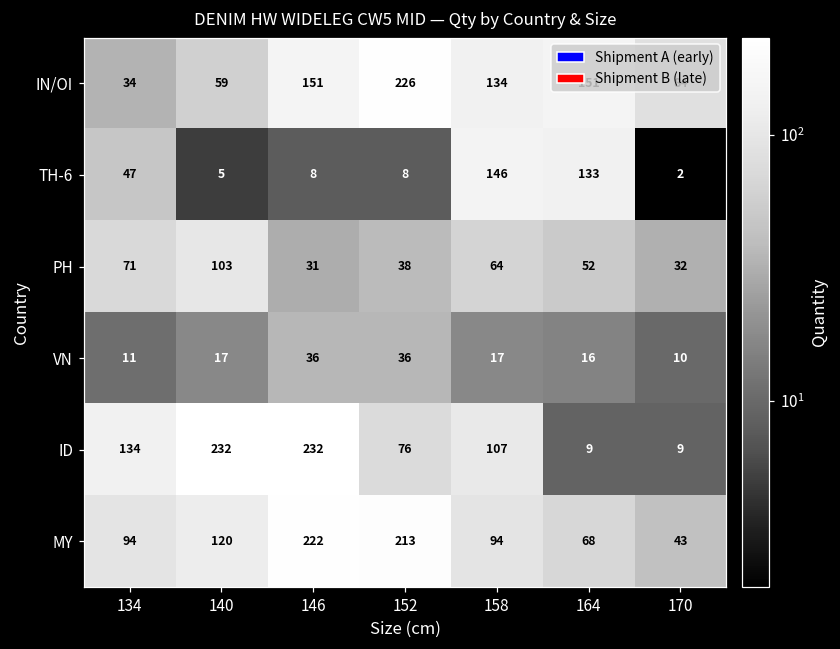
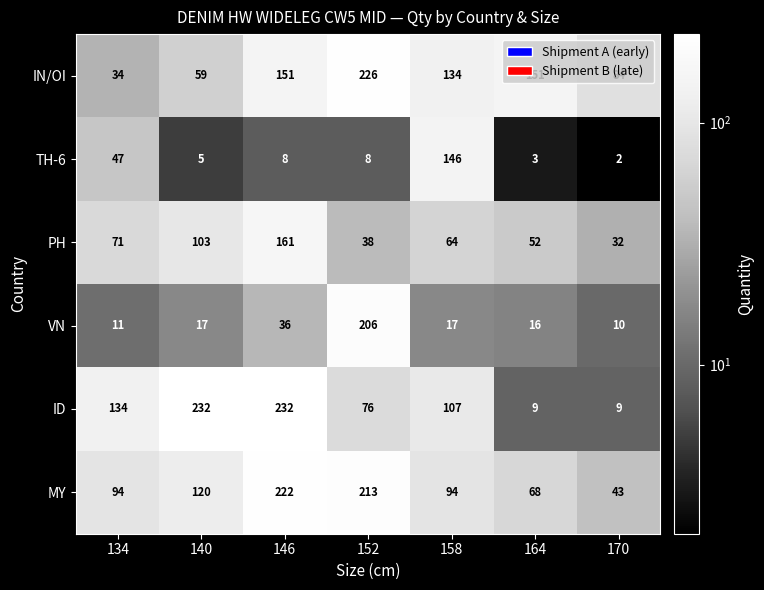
TH-6, 164: 133 -> 3
PH, 146: 31 -> 161
VN, 152: 36 -> 206
